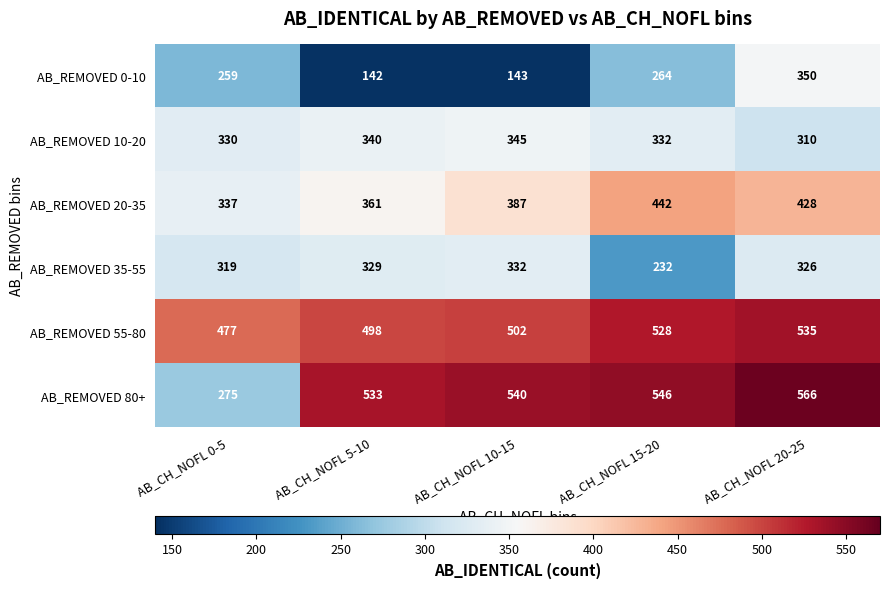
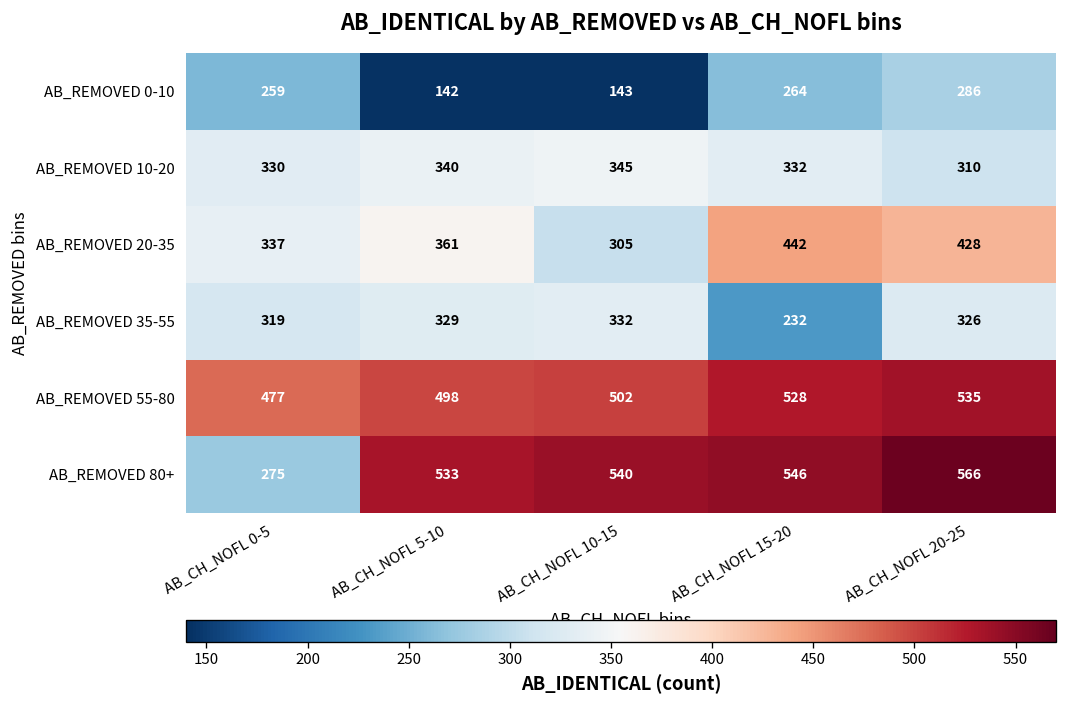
AB_REMOVED 0-10, AB_CH_NOFL 20-25: 350 -> 286
AB_REMOVED 20-35, AB_CH_NOFL 10-15: 387 -> 305
